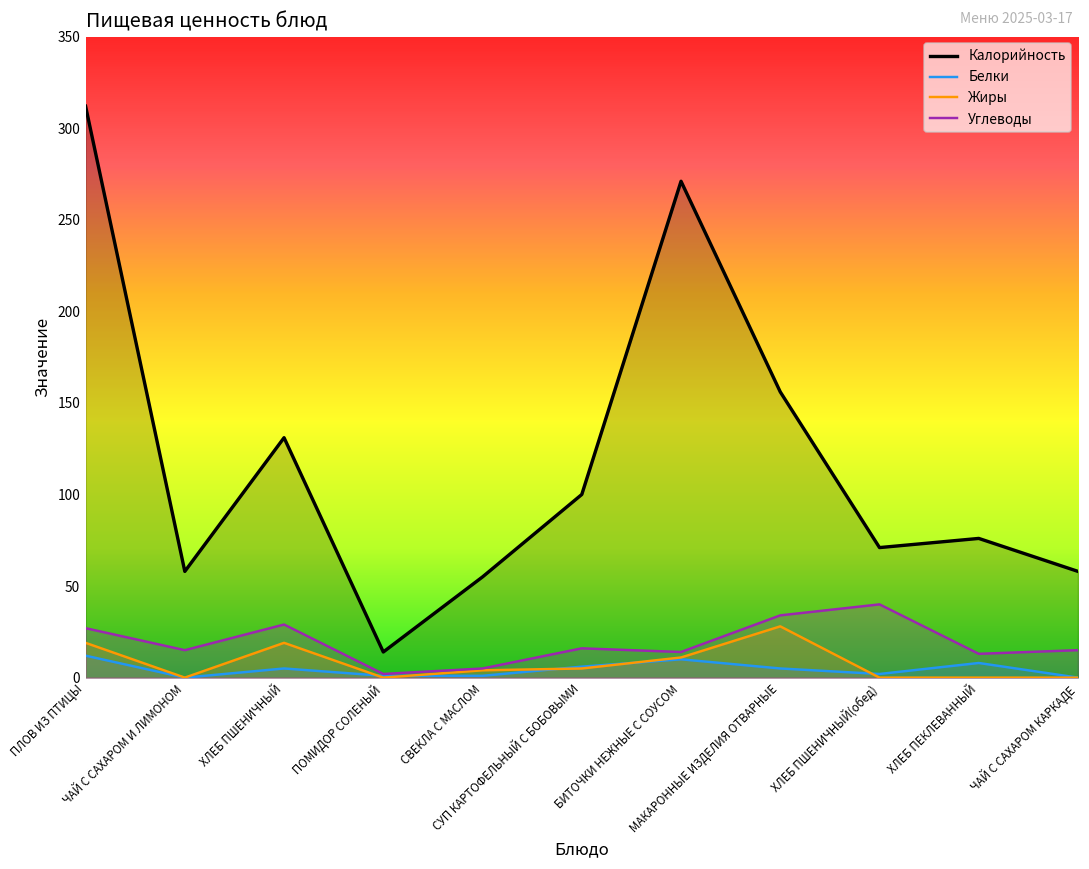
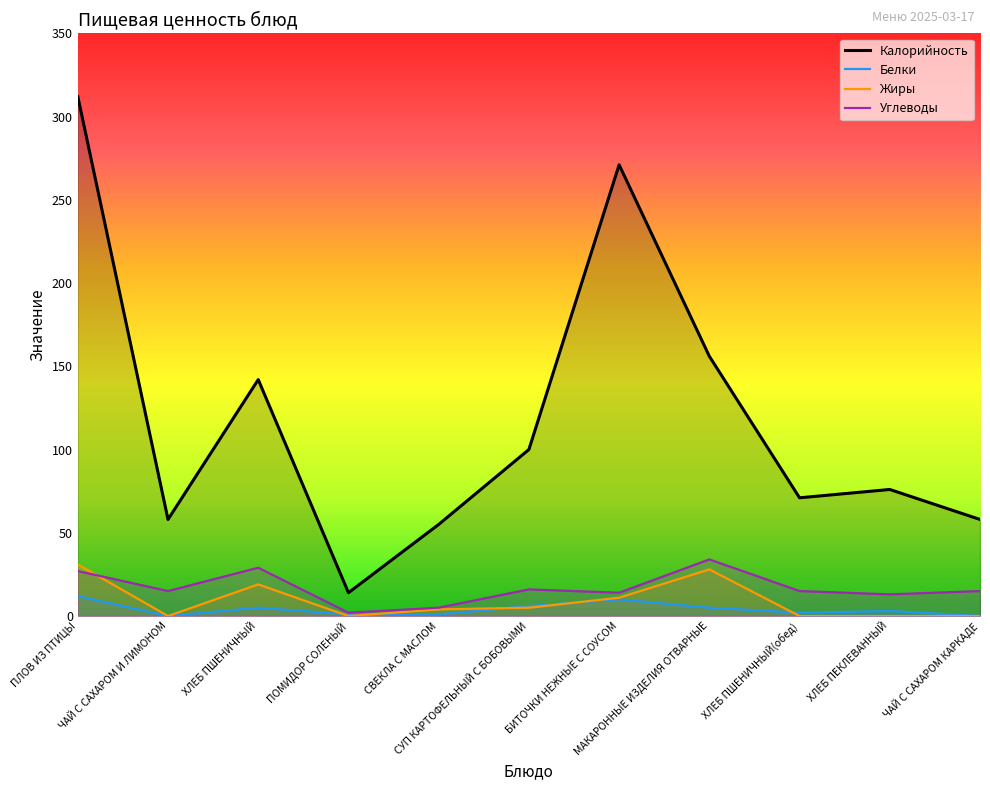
Жиры, ПЛОВ ИЗ ПТИЦЫ: 19 -> 31
Калорийность, ХЛЕБ ПШЕНИЧНЫЙ: 131 -> 142
Углеводы, ХЛЕБ ПШЕНИЧНЫЙ(обед): 40 -> 15
Белки, ХЛЕБ ПЕКЛЕВАННЫЙ: 8 -> 3
